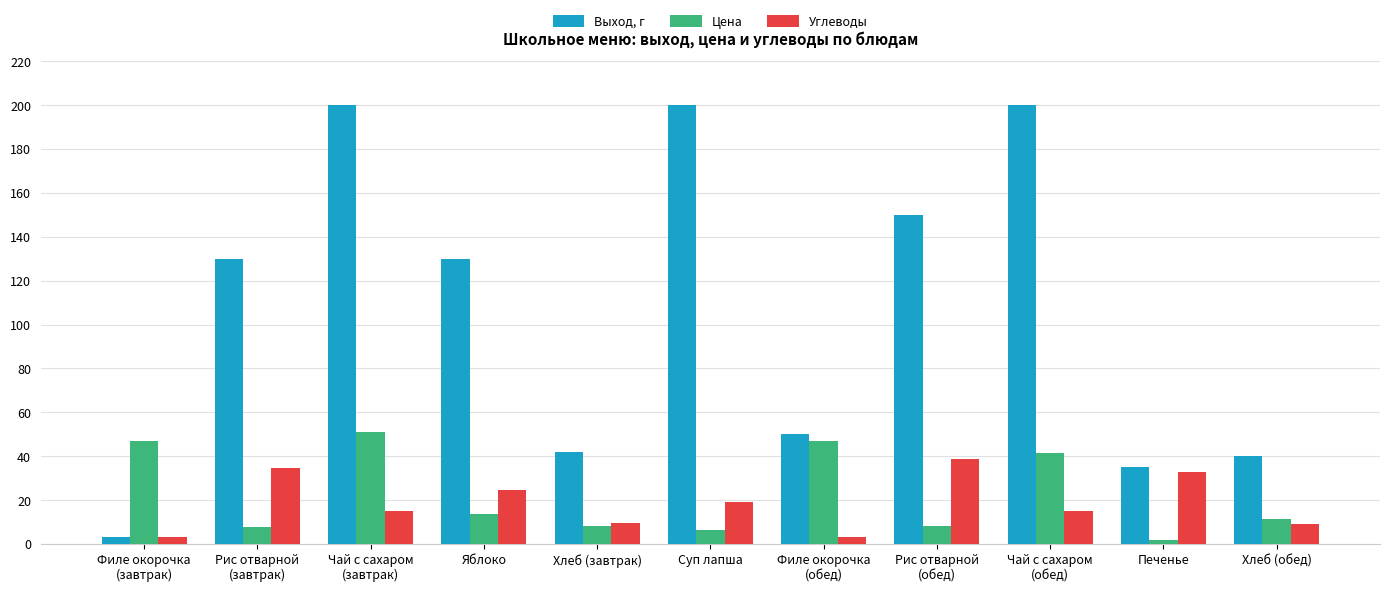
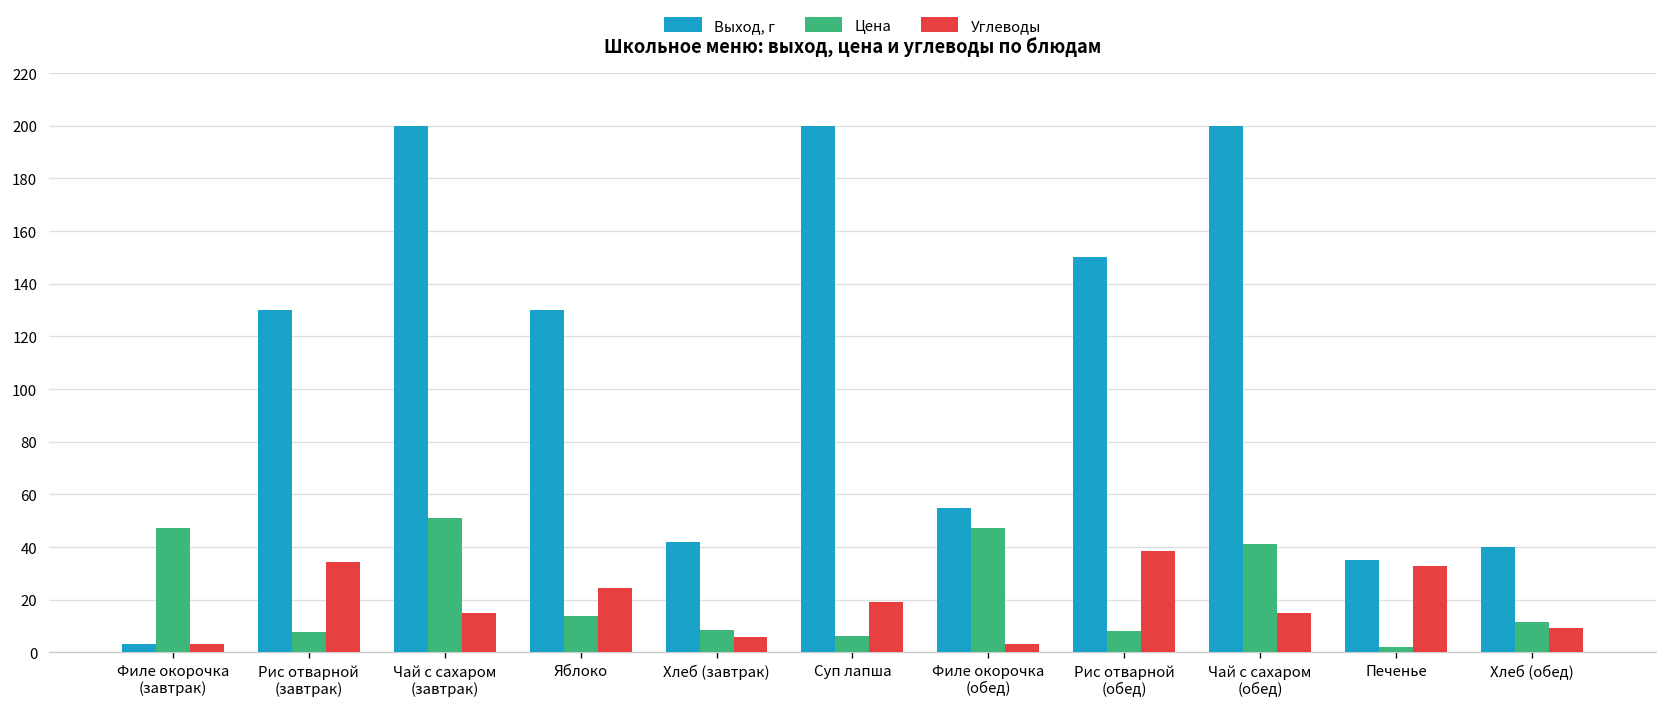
Углеводы, Хлеб (завтрак): 10 -> 6
Выход, г, Филе окорочка (обед): 50 -> 55
